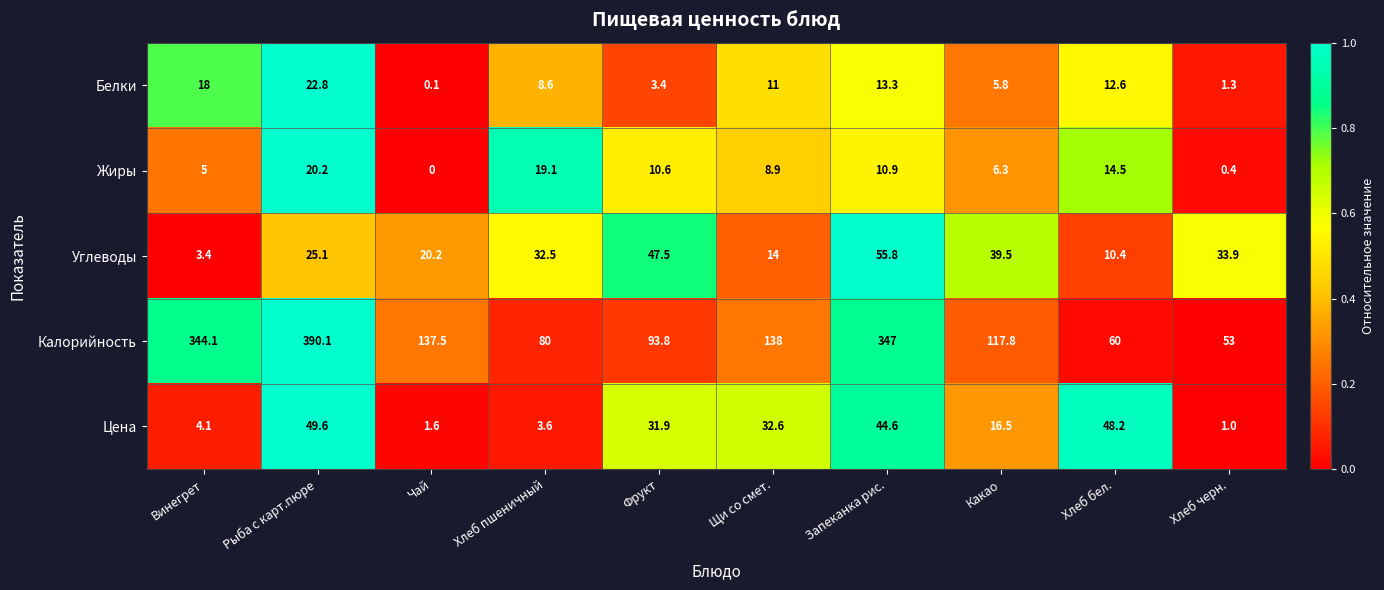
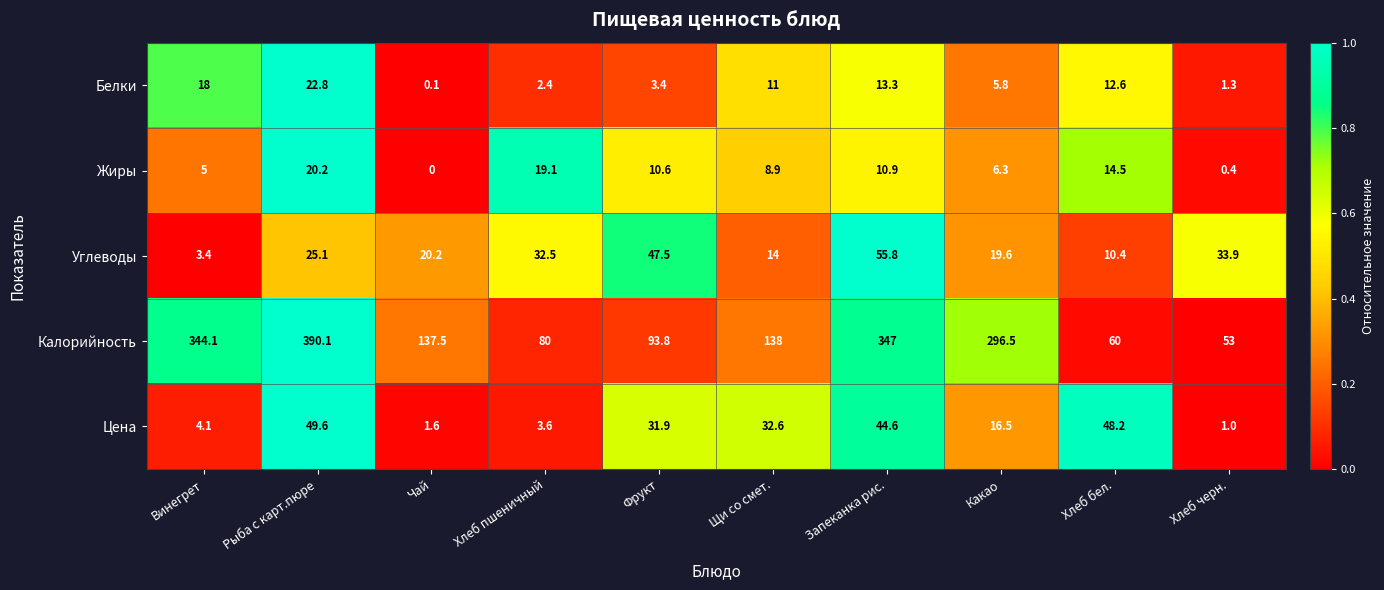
Белки, Хлеб пшеничный: 8.6 -> 2.4
Углеводы, Какао: 39.5 -> 19.6
Калорийность, Какао: 117.8 -> 296.5
